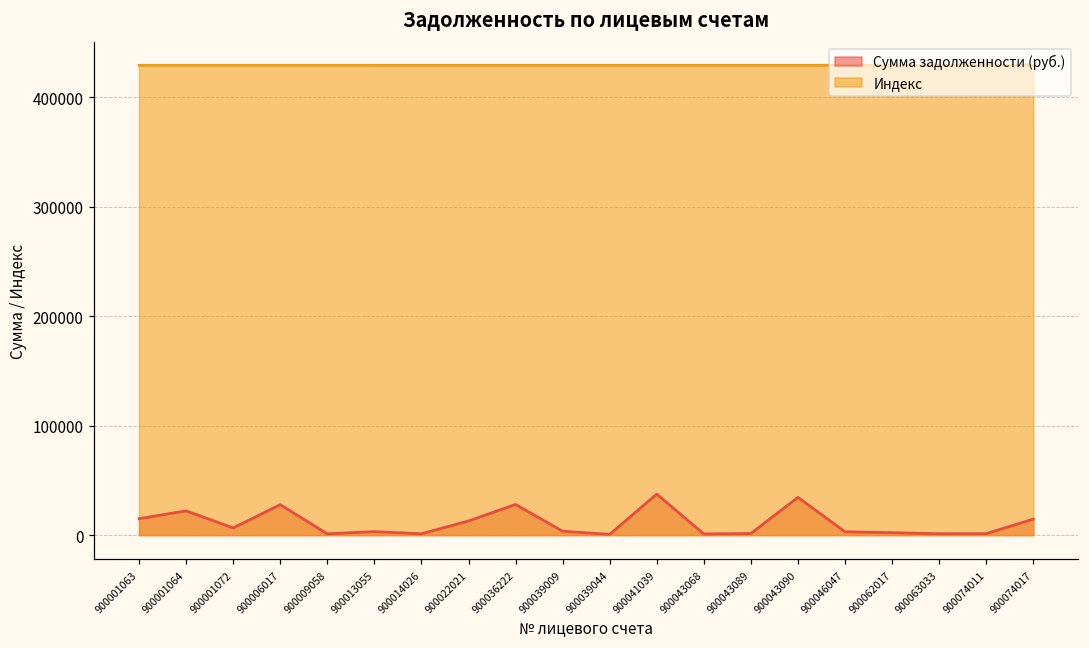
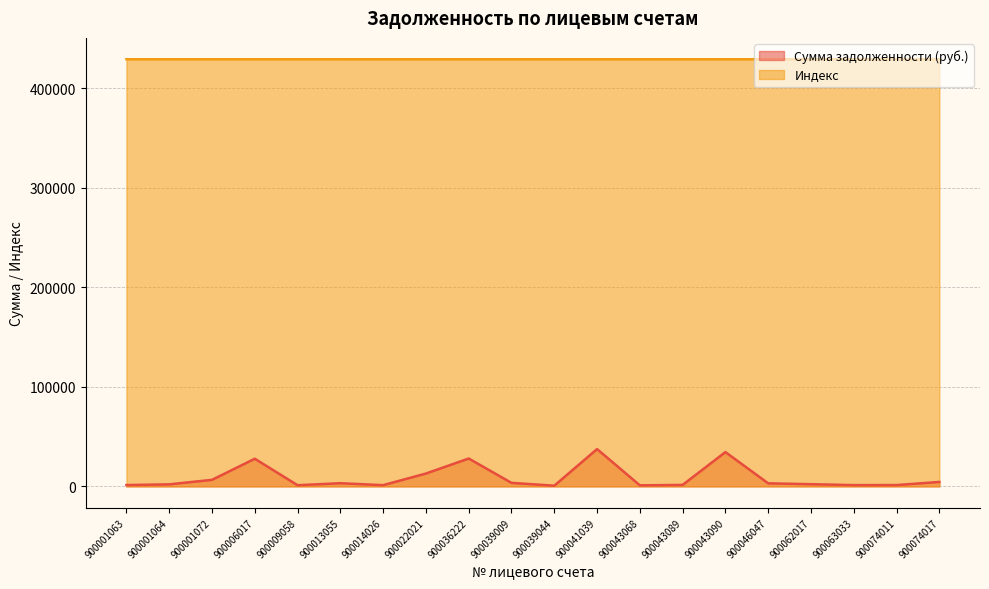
Сумма задолженности (руб.), 900001063: 20000 -> 0
Сумма задолженности (руб.), 900001064: 20000 -> 0
Сумма задолженности (руб.), 900074017: 10000 -> 0
